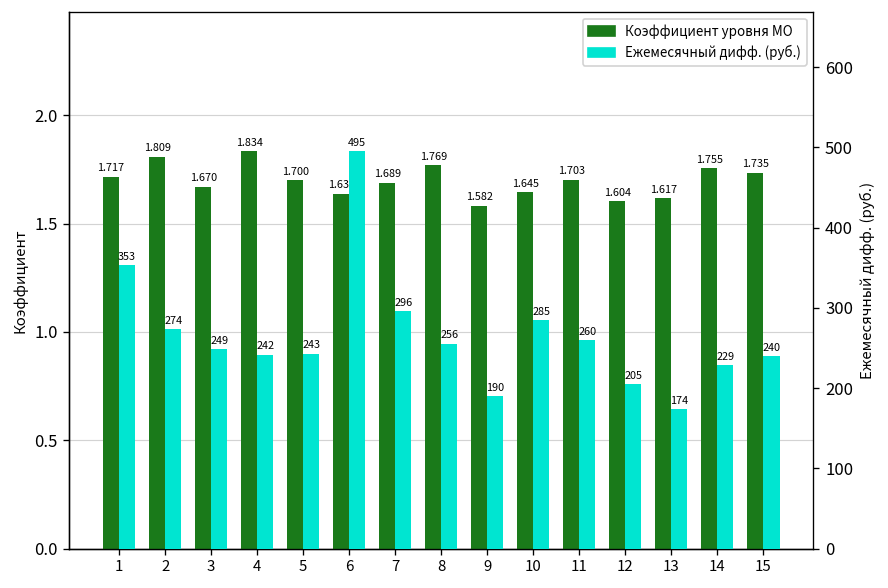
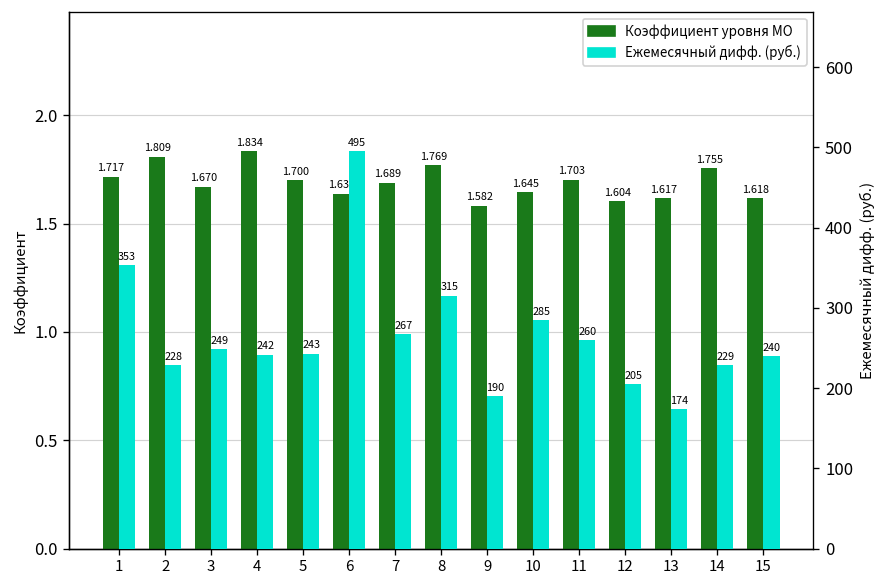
Коэффициент уровня МО, 15: 1.735 -> 1.618
Ежемесячный дифф. (руб.), 2: 274 -> 228
Ежемесячный дифф. (руб.), 7: 296 -> 267
Ежемесячный дифф. (руб.), 8: 256 -> 315
